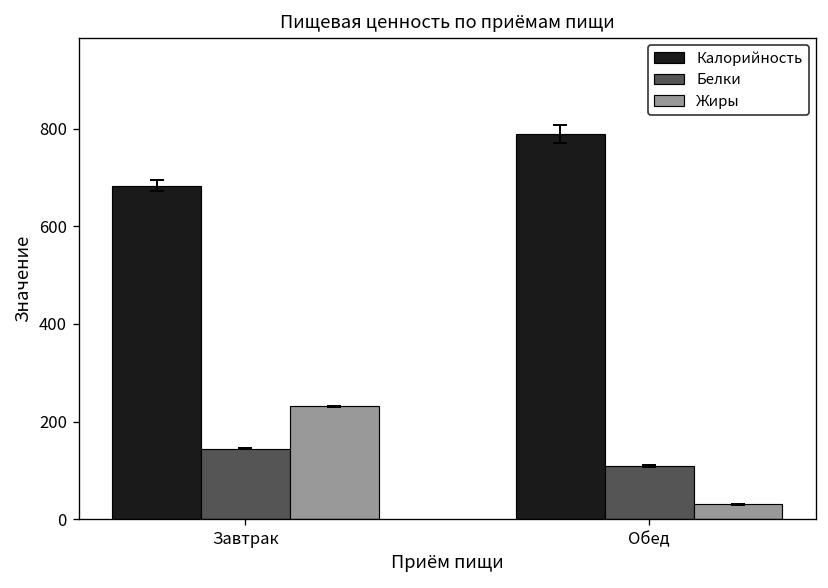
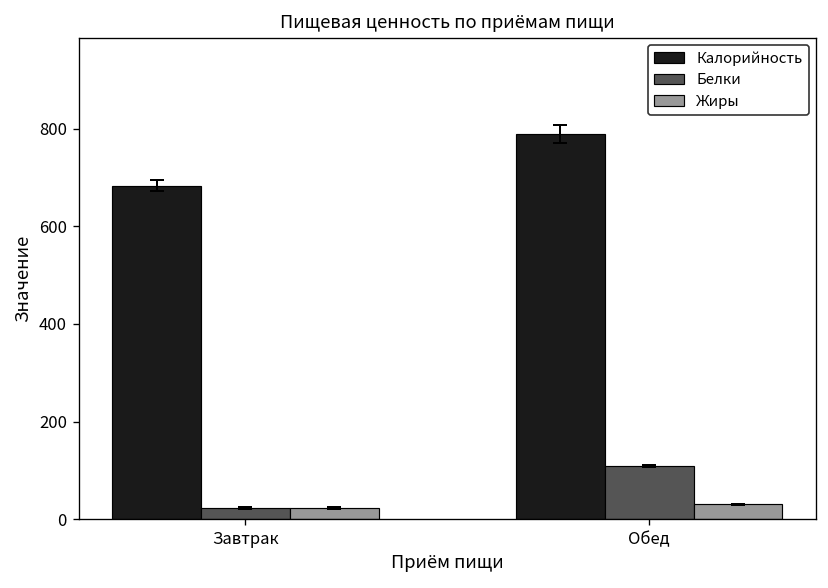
Белки, Завтрак: 140 -> 20
Жиры, Завтрак: 230 -> 20
